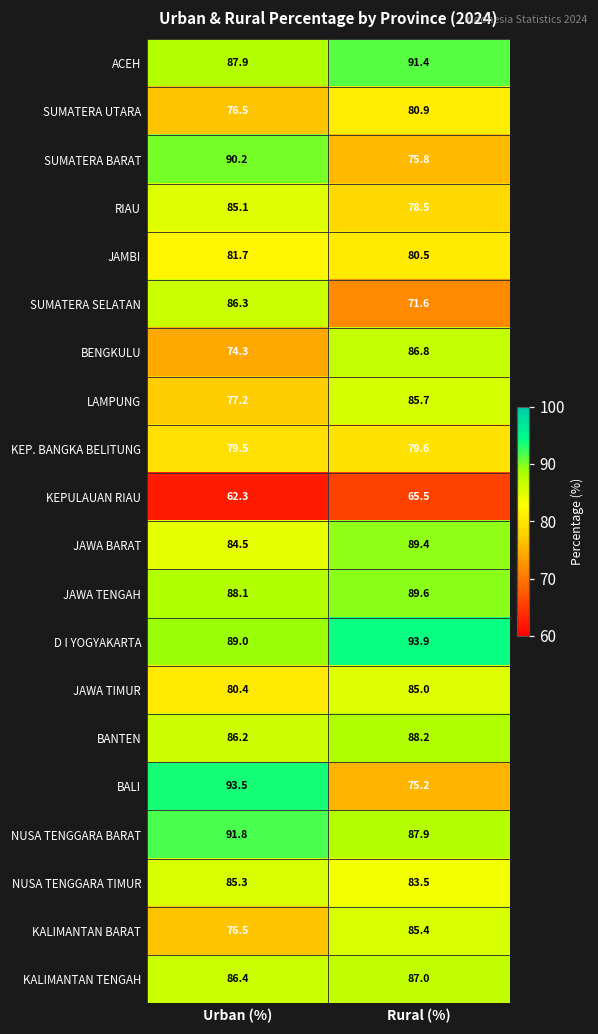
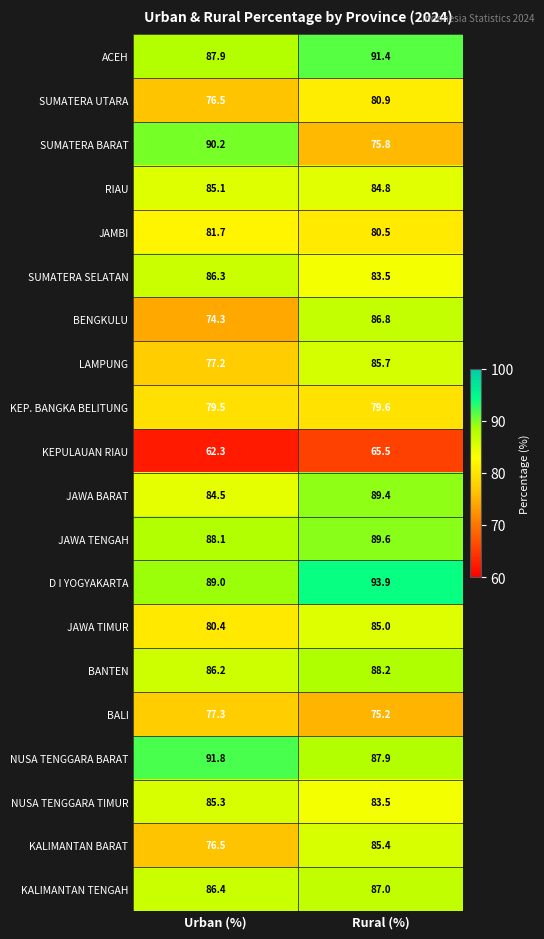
RIAU, Rural (%): 78.5 -> 84.8
SUMATERA SELATAN, Rural (%): 71.6 -> 83.5
BALI, Urban (%): 93.5 -> 77.3
